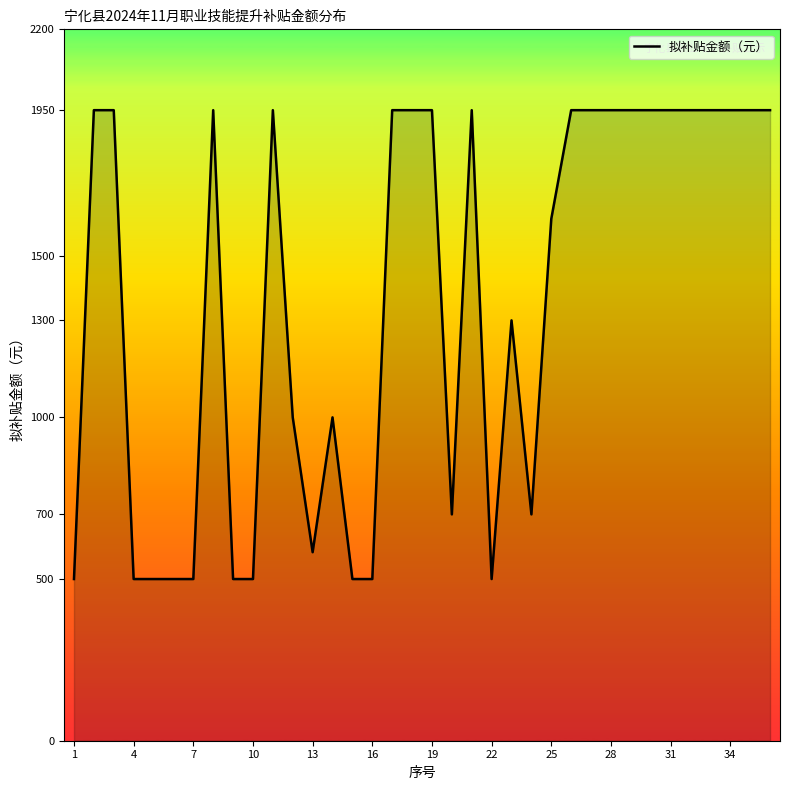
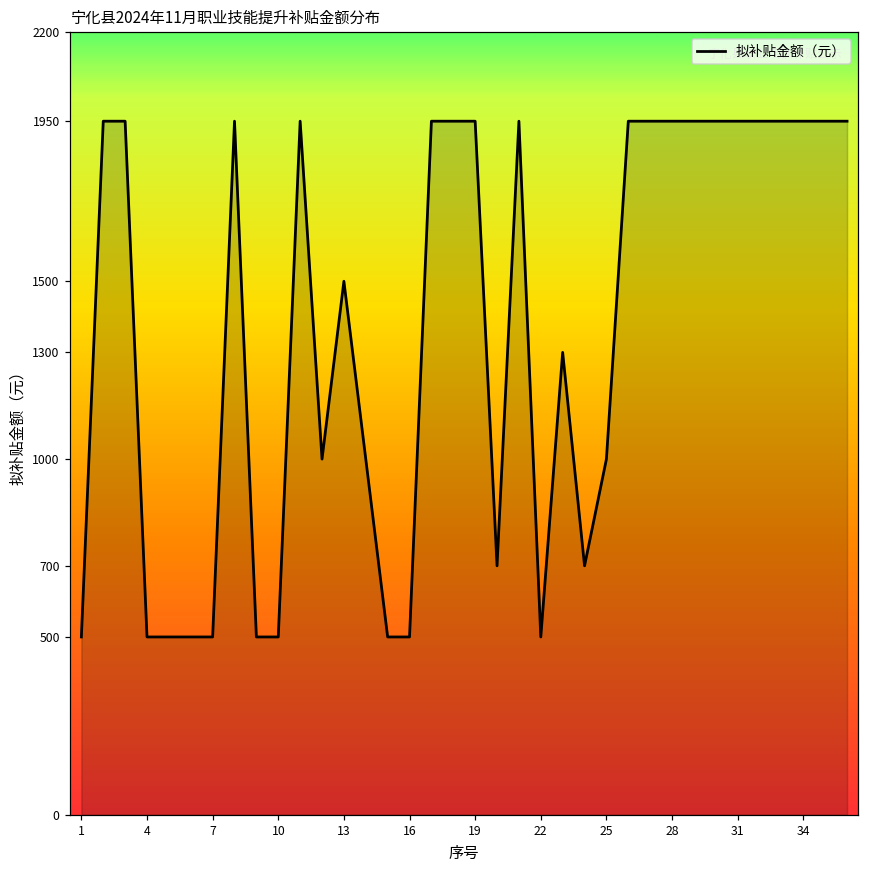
13: 580 -> 1500
25: 1610 -> 1000
